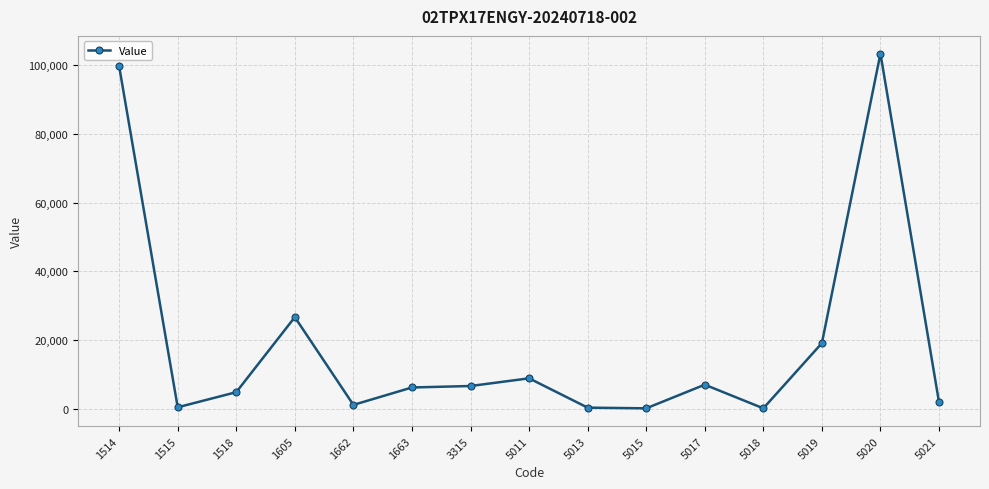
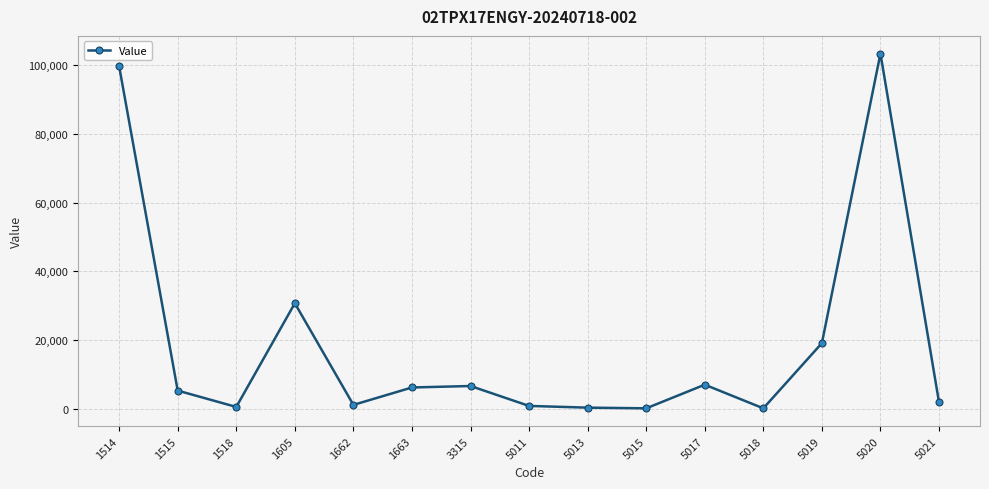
1515: 0 -> 5,000
1518: 5,000 -> 1,000
1605: 27,000 -> 31,000
5011: 9,000 -> 1,000
